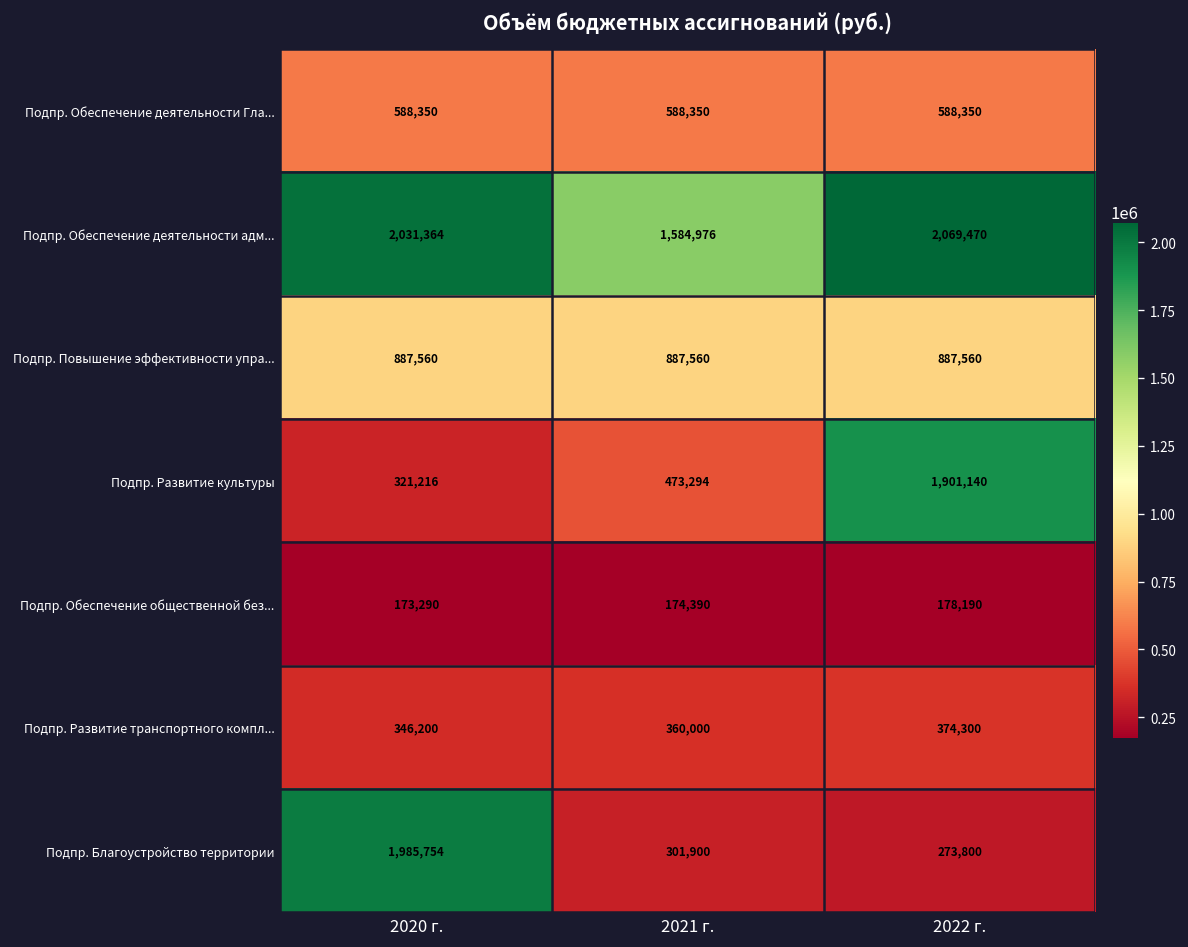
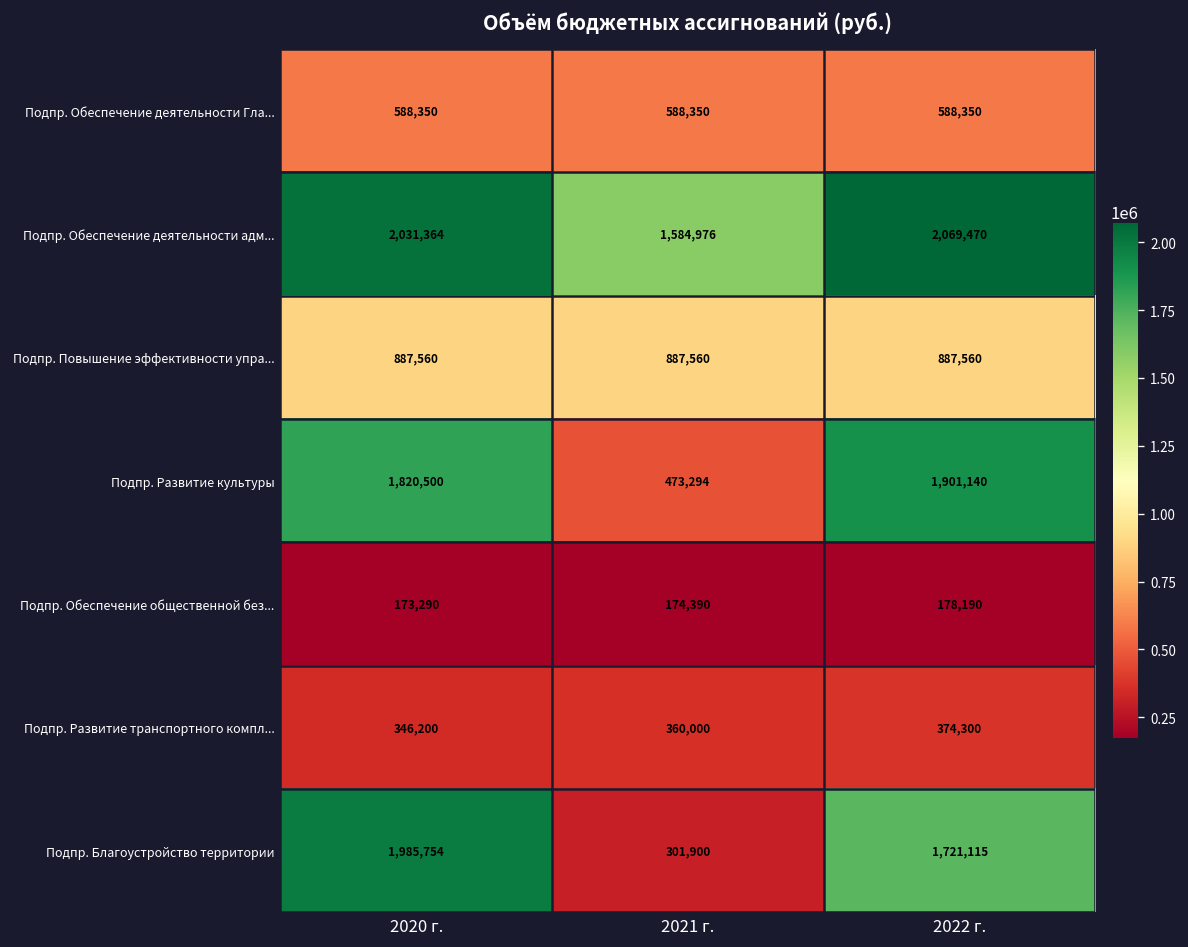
Подпр. Развитие культуры, 2020 г.: 321,216 -> 1,820,500
Подпр. Благоустройство территории, 2022 г.: 273,800 -> 1,721,115
